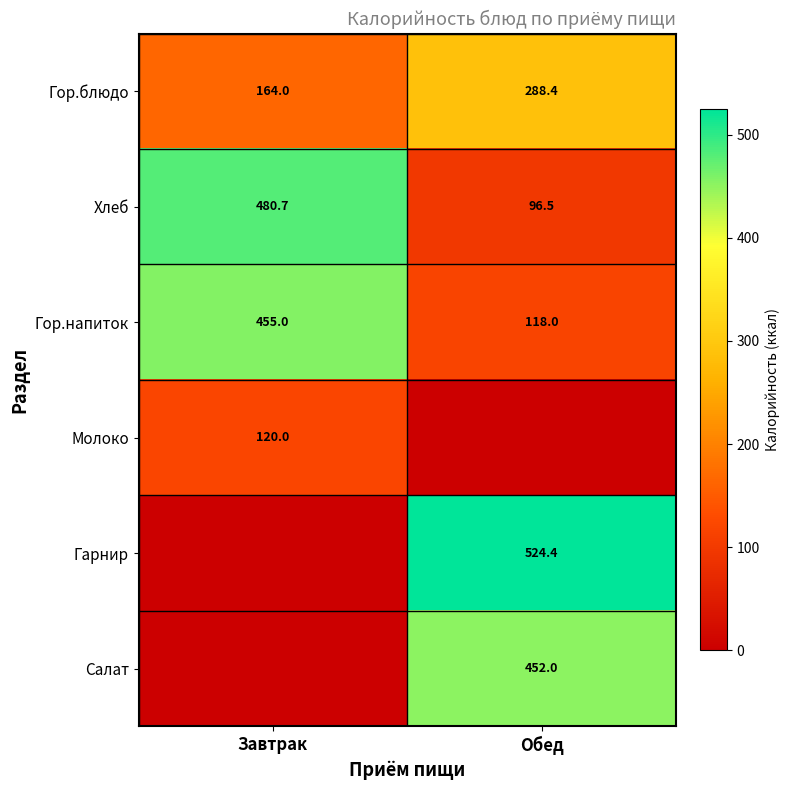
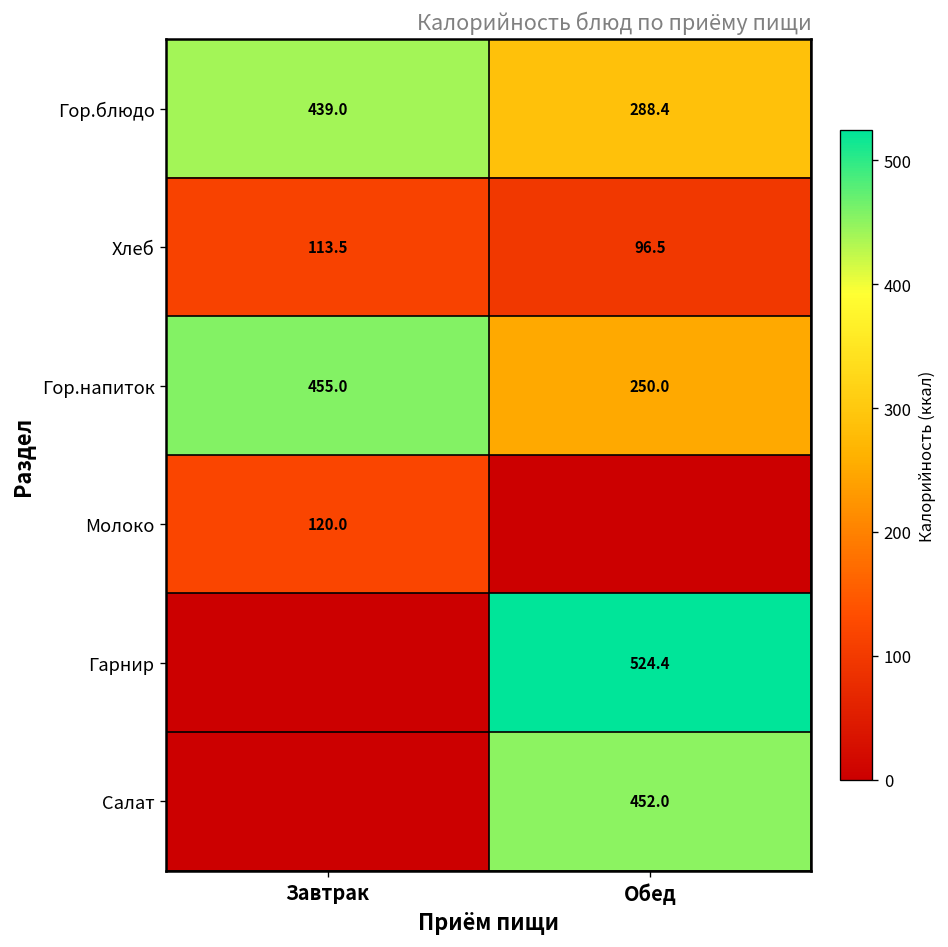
Гор.блюдо, Завтрак: 164.0 -> 439.0
Хлеб, Завтрак: 480.7 -> 113.5
Гор.напиток, Обед: 118.0 -> 250.0
